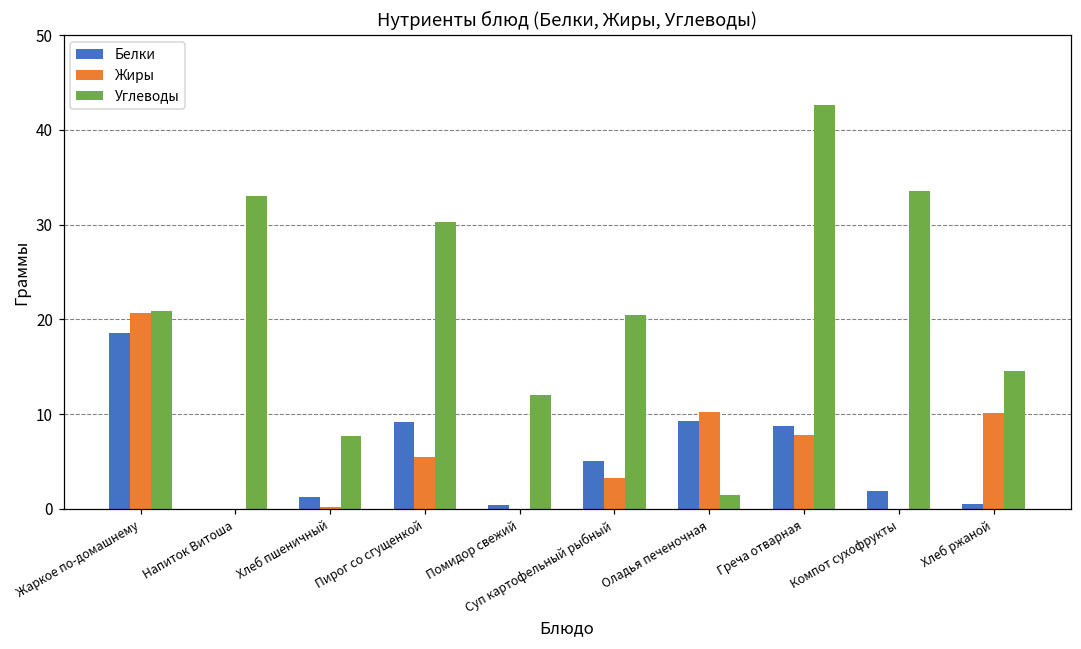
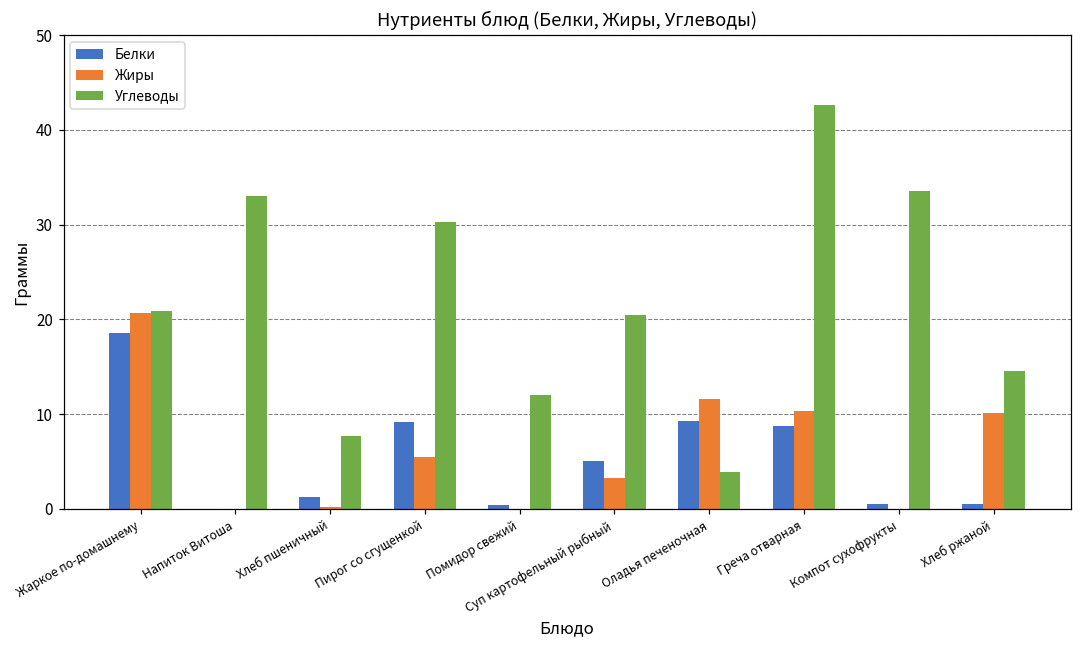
Жиры, Оладья печеночная: 10 -> 12
Углеводы, Оладья печеночная: 1 -> 4
Жиры, Греча отварная: 8 -> 10
Белки, Компот сухофрукты: 2 -> 0
